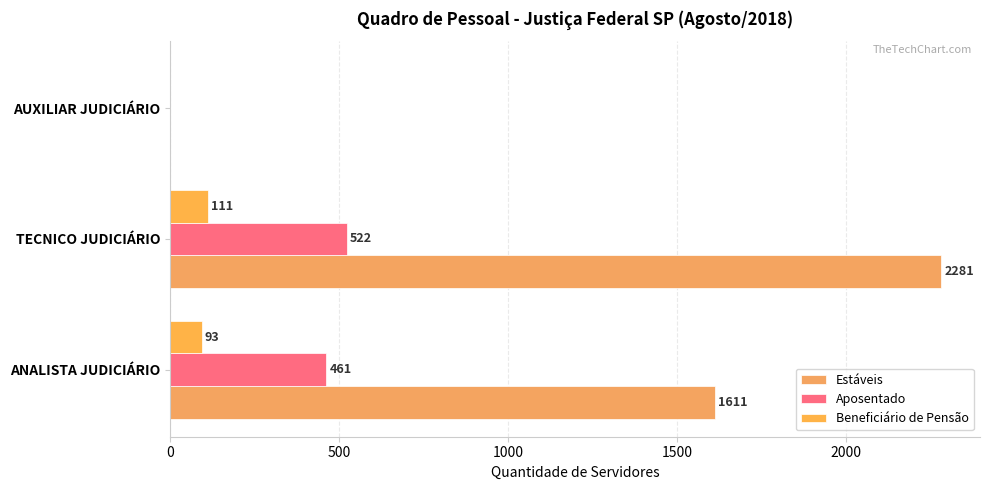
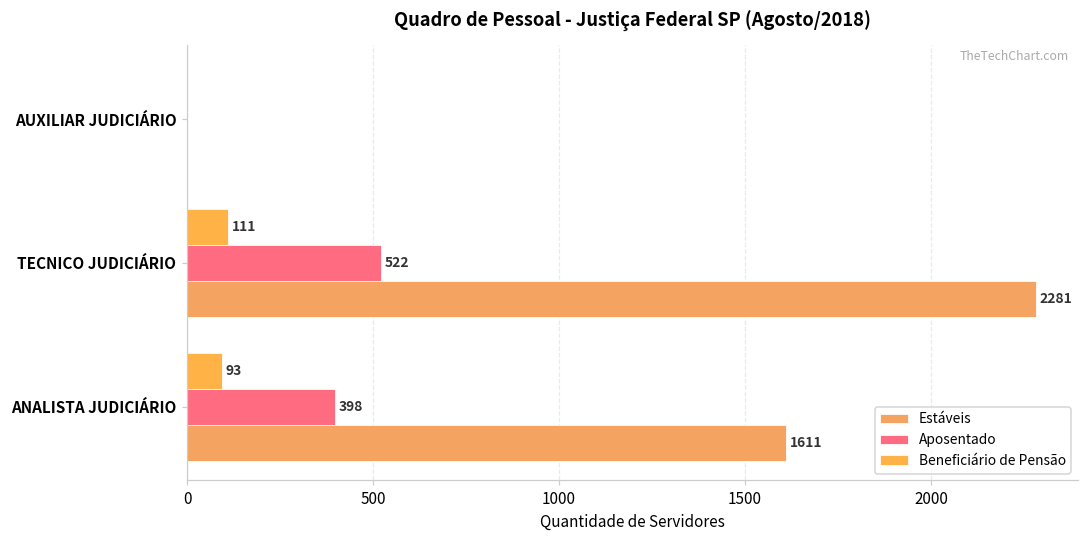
Aposentado, ANALISTA JUDICIÁRIO: 461 -> 398
